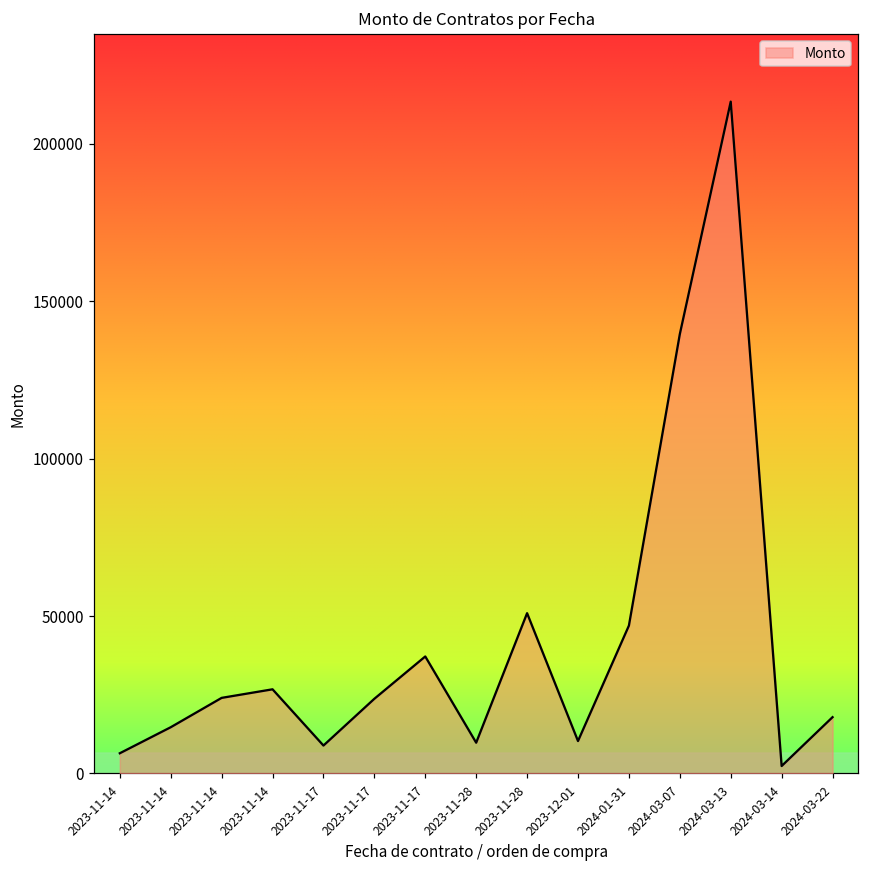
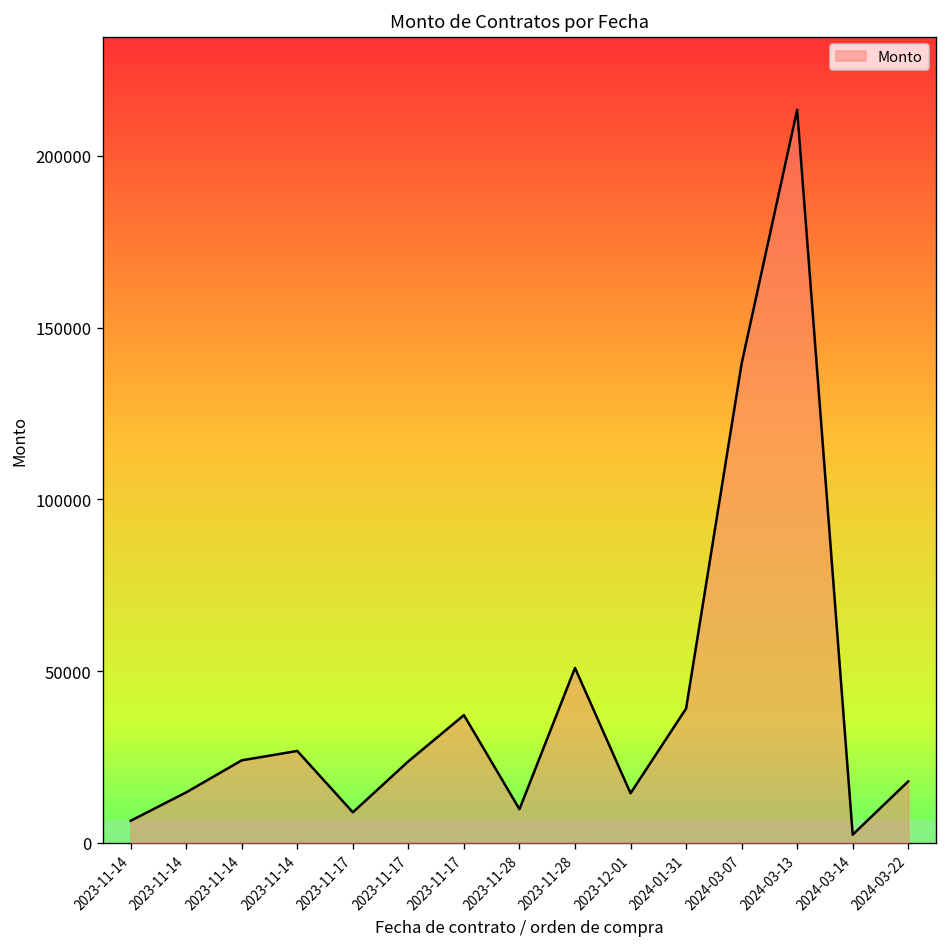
2023-12-01: 10000 -> 14000
2024-01-31: 47000 -> 39000
